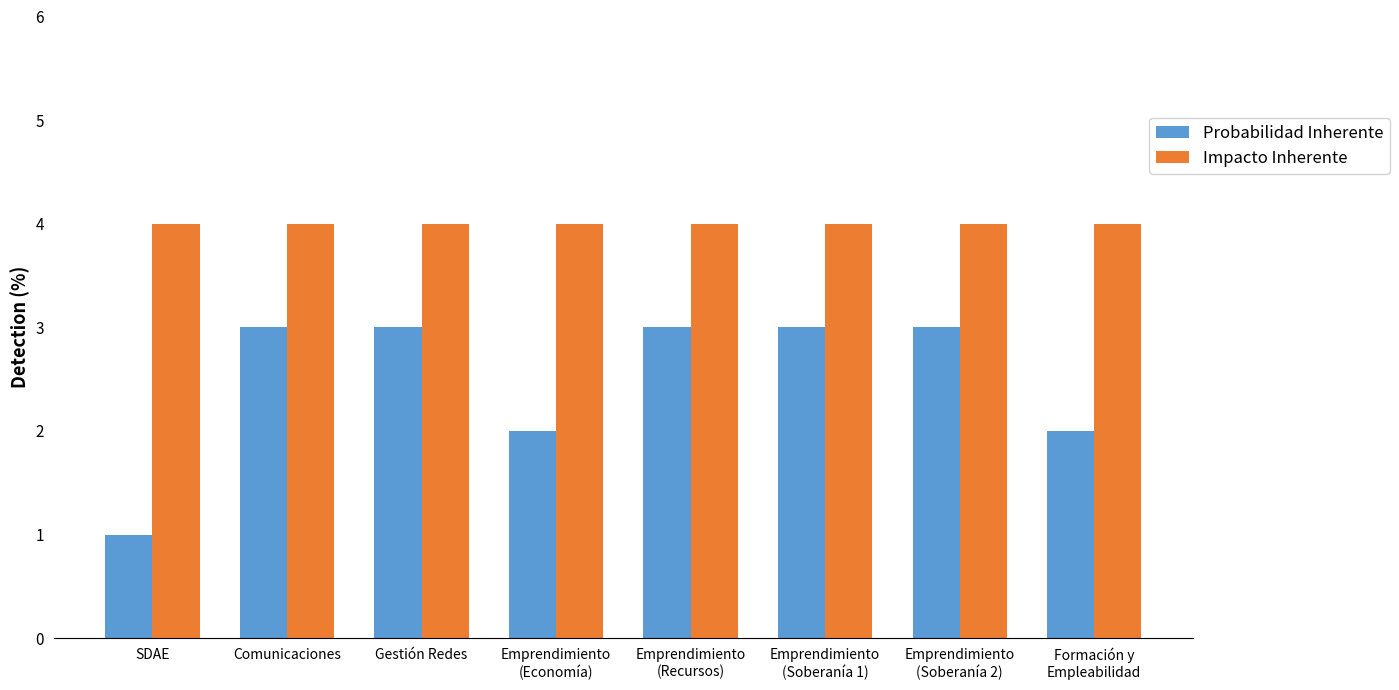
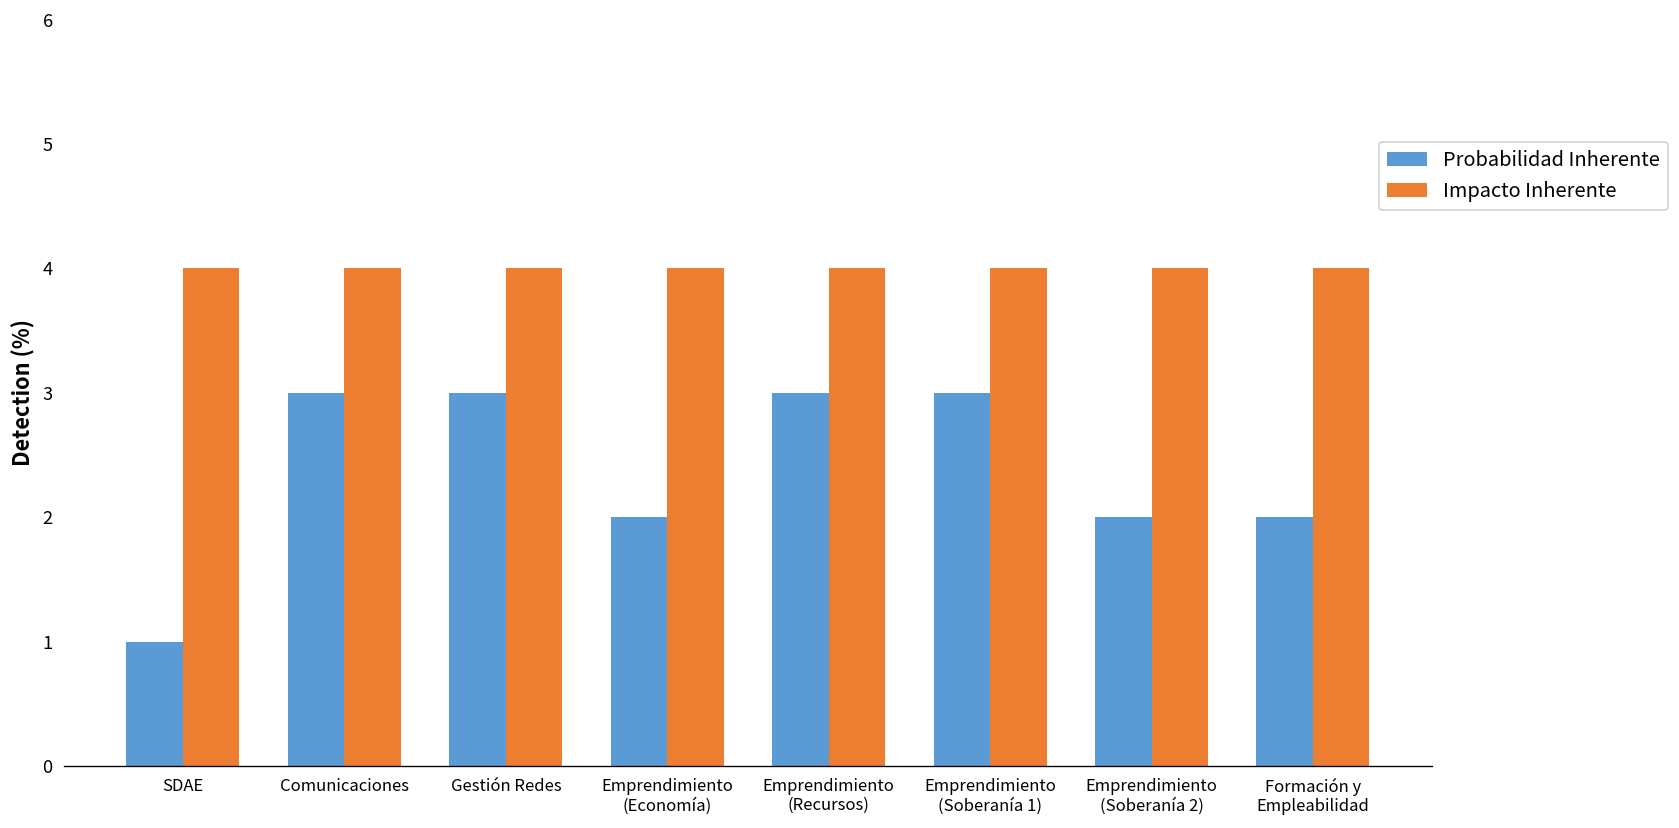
Probabilidad Inherente, Emprendimiento (Soberanía 2): 3 -> 2
